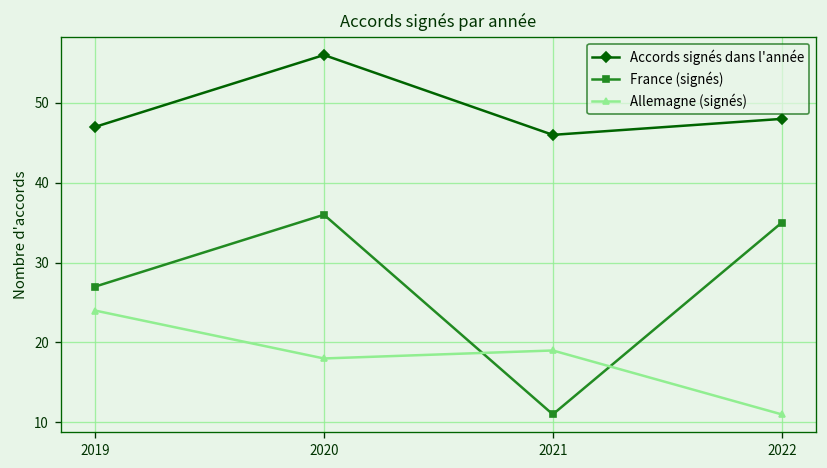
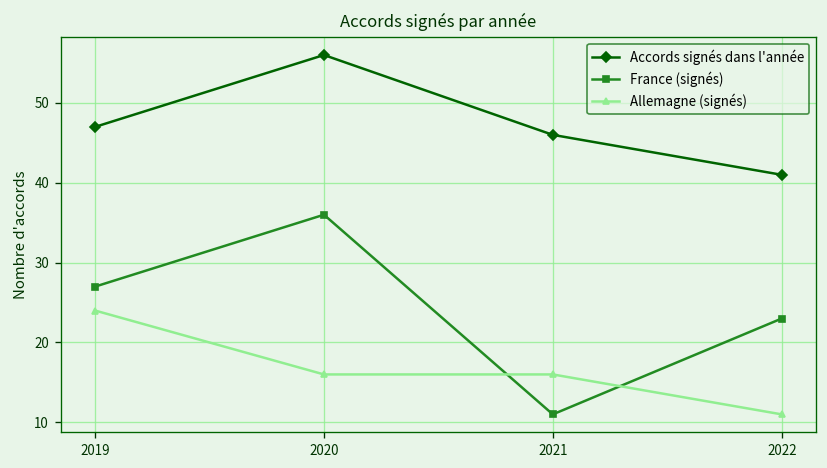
Allemagne (signés), 2020: 18 -> 16
Allemagne (signés), 2021: 19 -> 16
Accords signés dans l'année, 2022: 48 -> 41
France (signés), 2022: 35 -> 23
